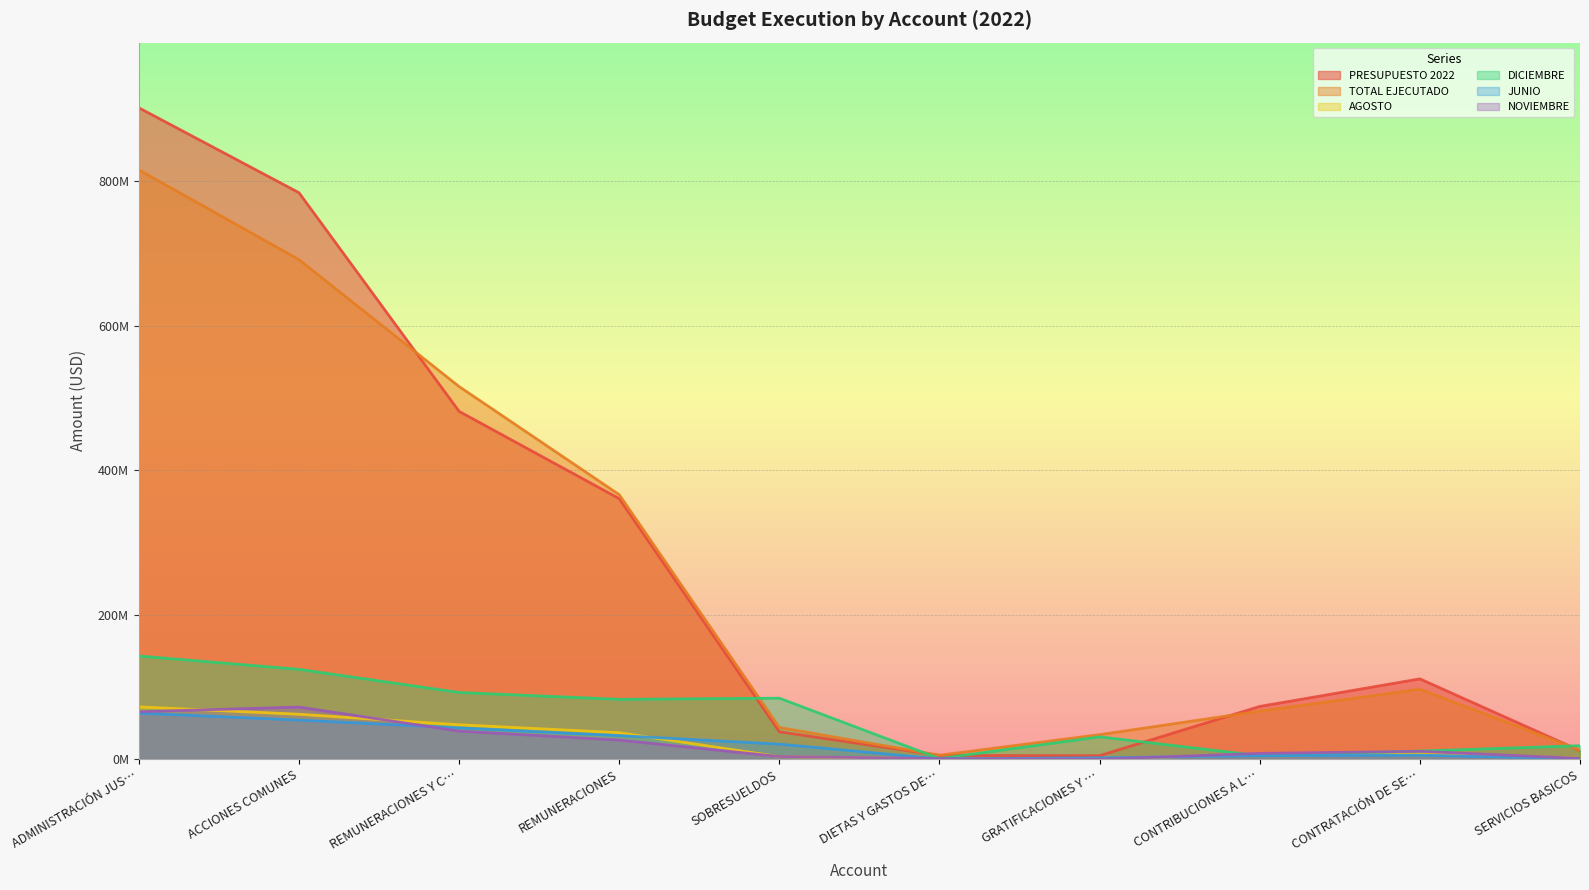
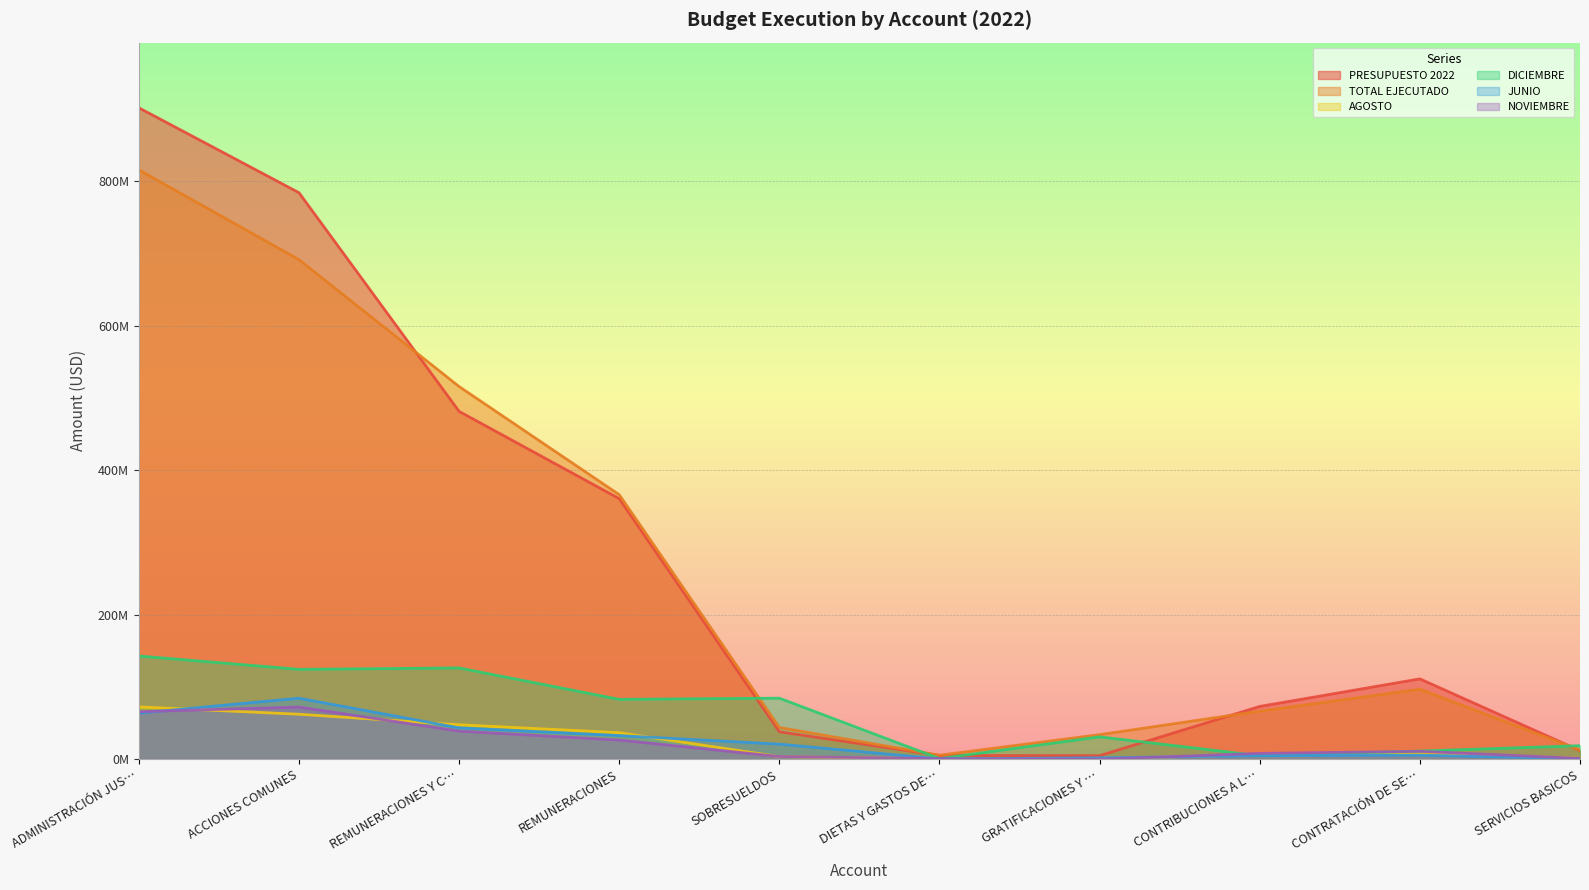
JUNIO, ACCIONES COMUNES: 50000000 -> 80000000
DICIEMBRE, REMUNERACIONES Y C…: 90000000 -> 130000000
